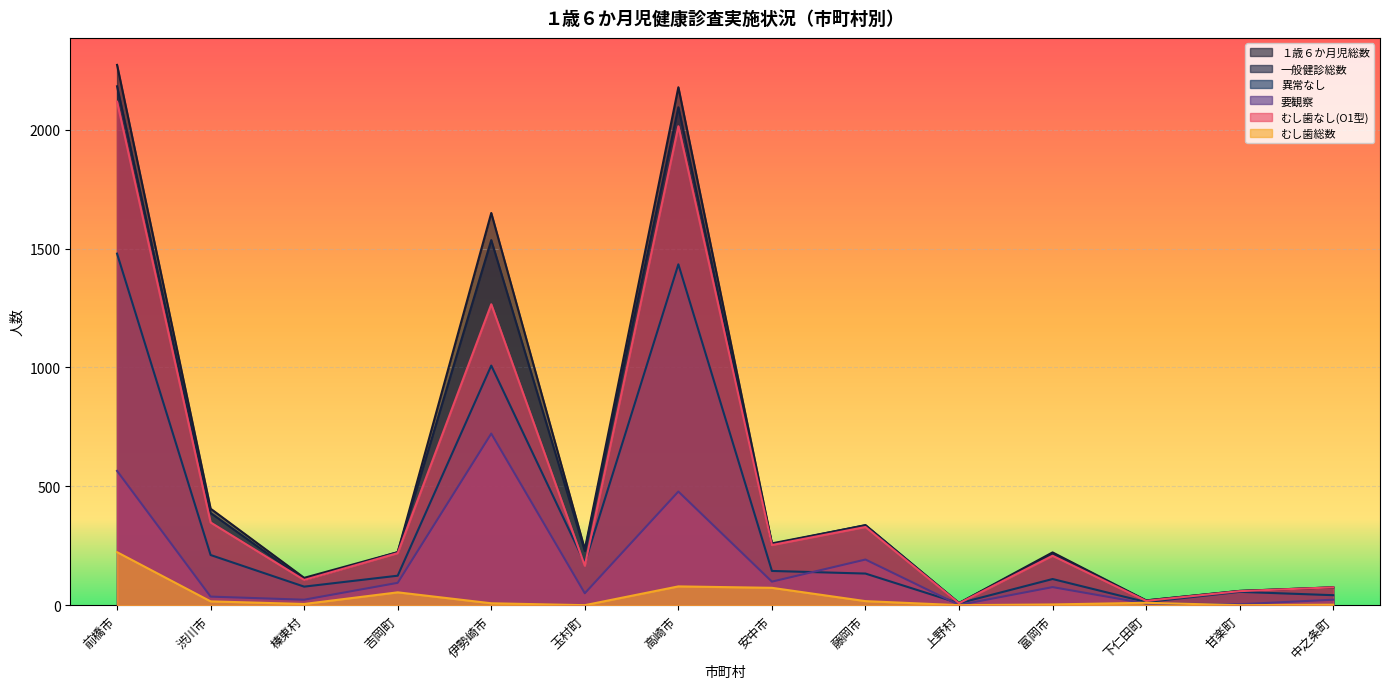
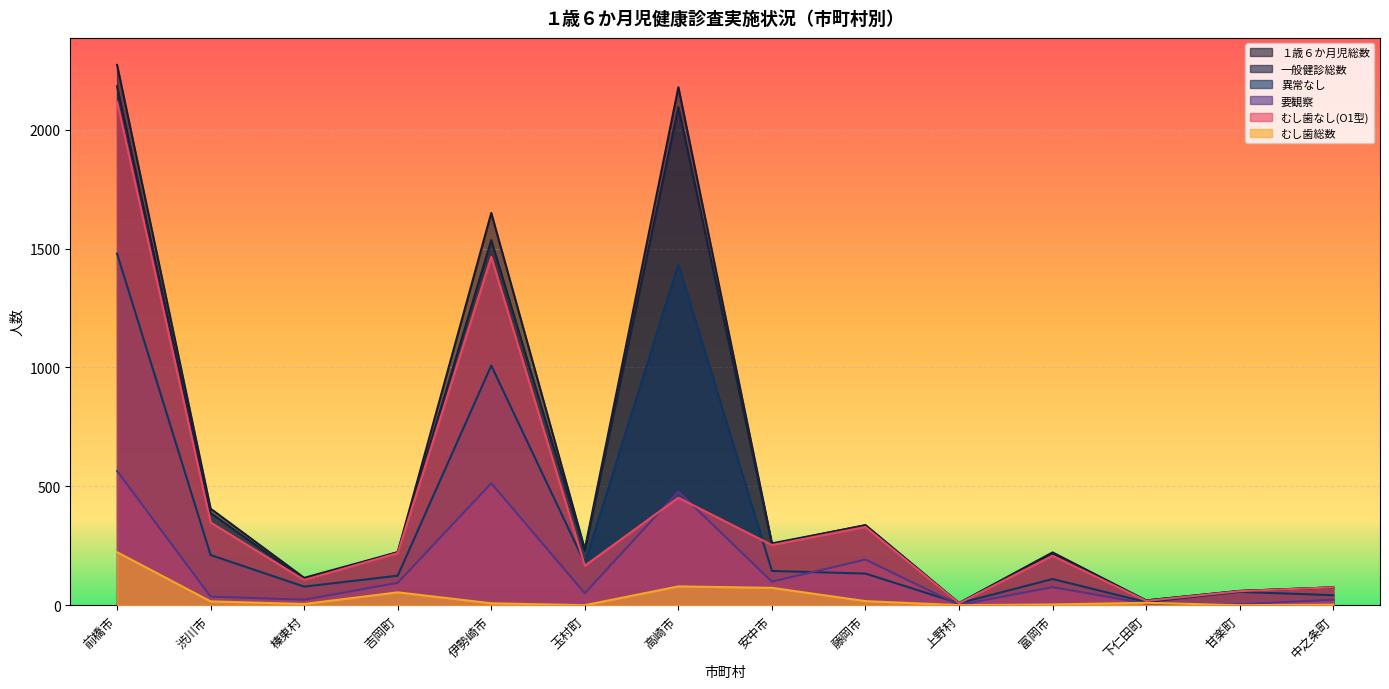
要観察, 伊勢崎市: 720 -> 510
むし歯なし(O1型), 伊勢崎市: 1270 -> 1470
むし歯なし(O1型), 高崎市: 2020 -> 450
